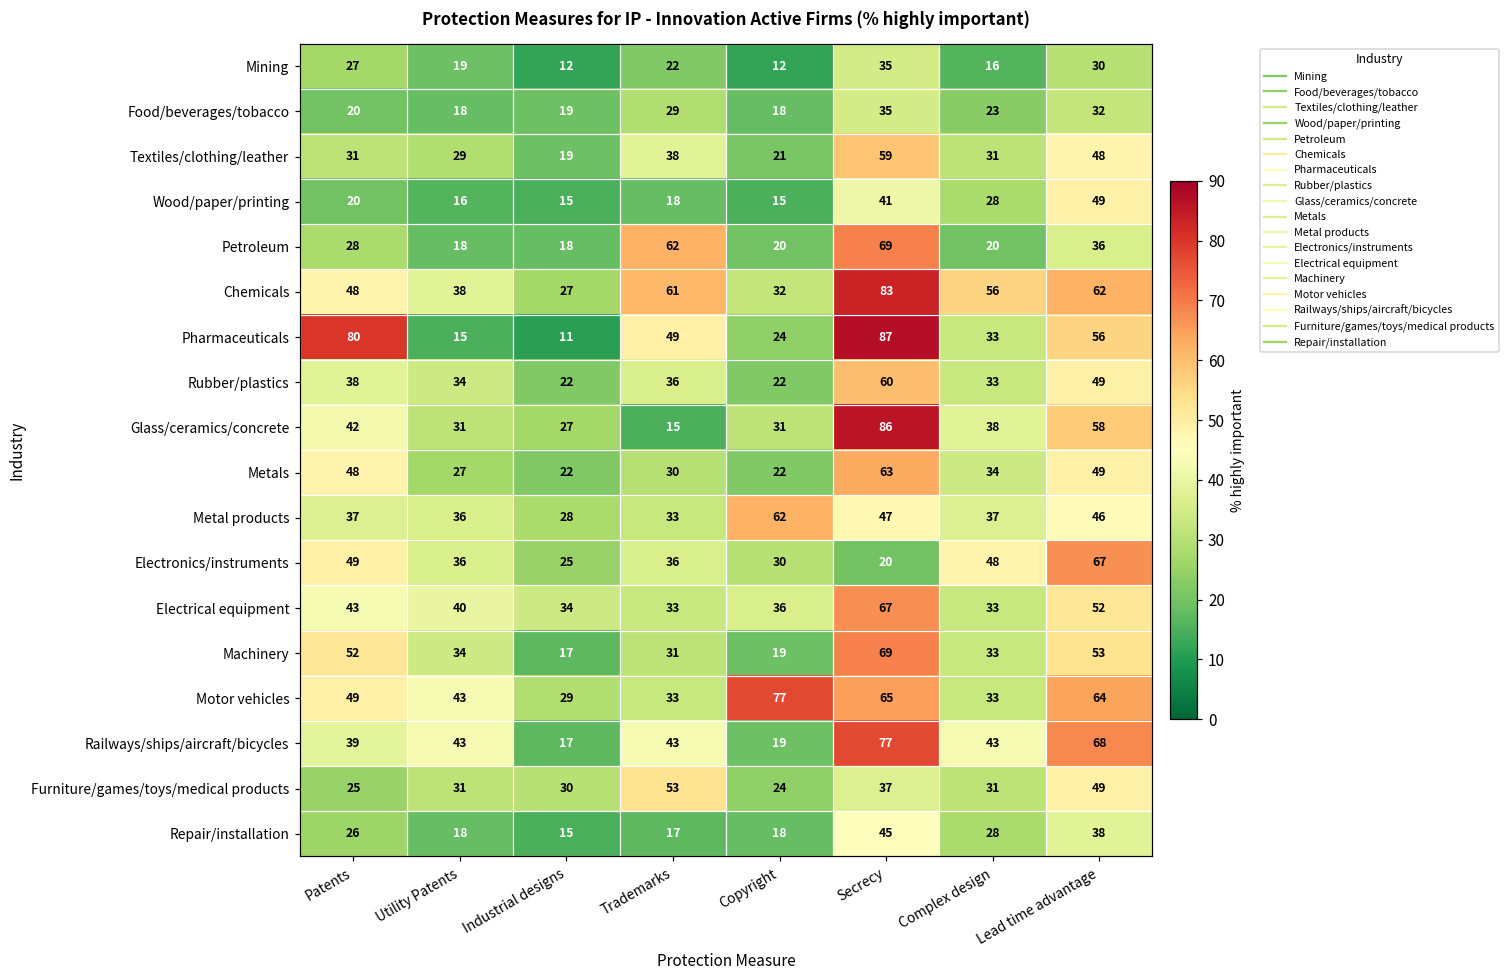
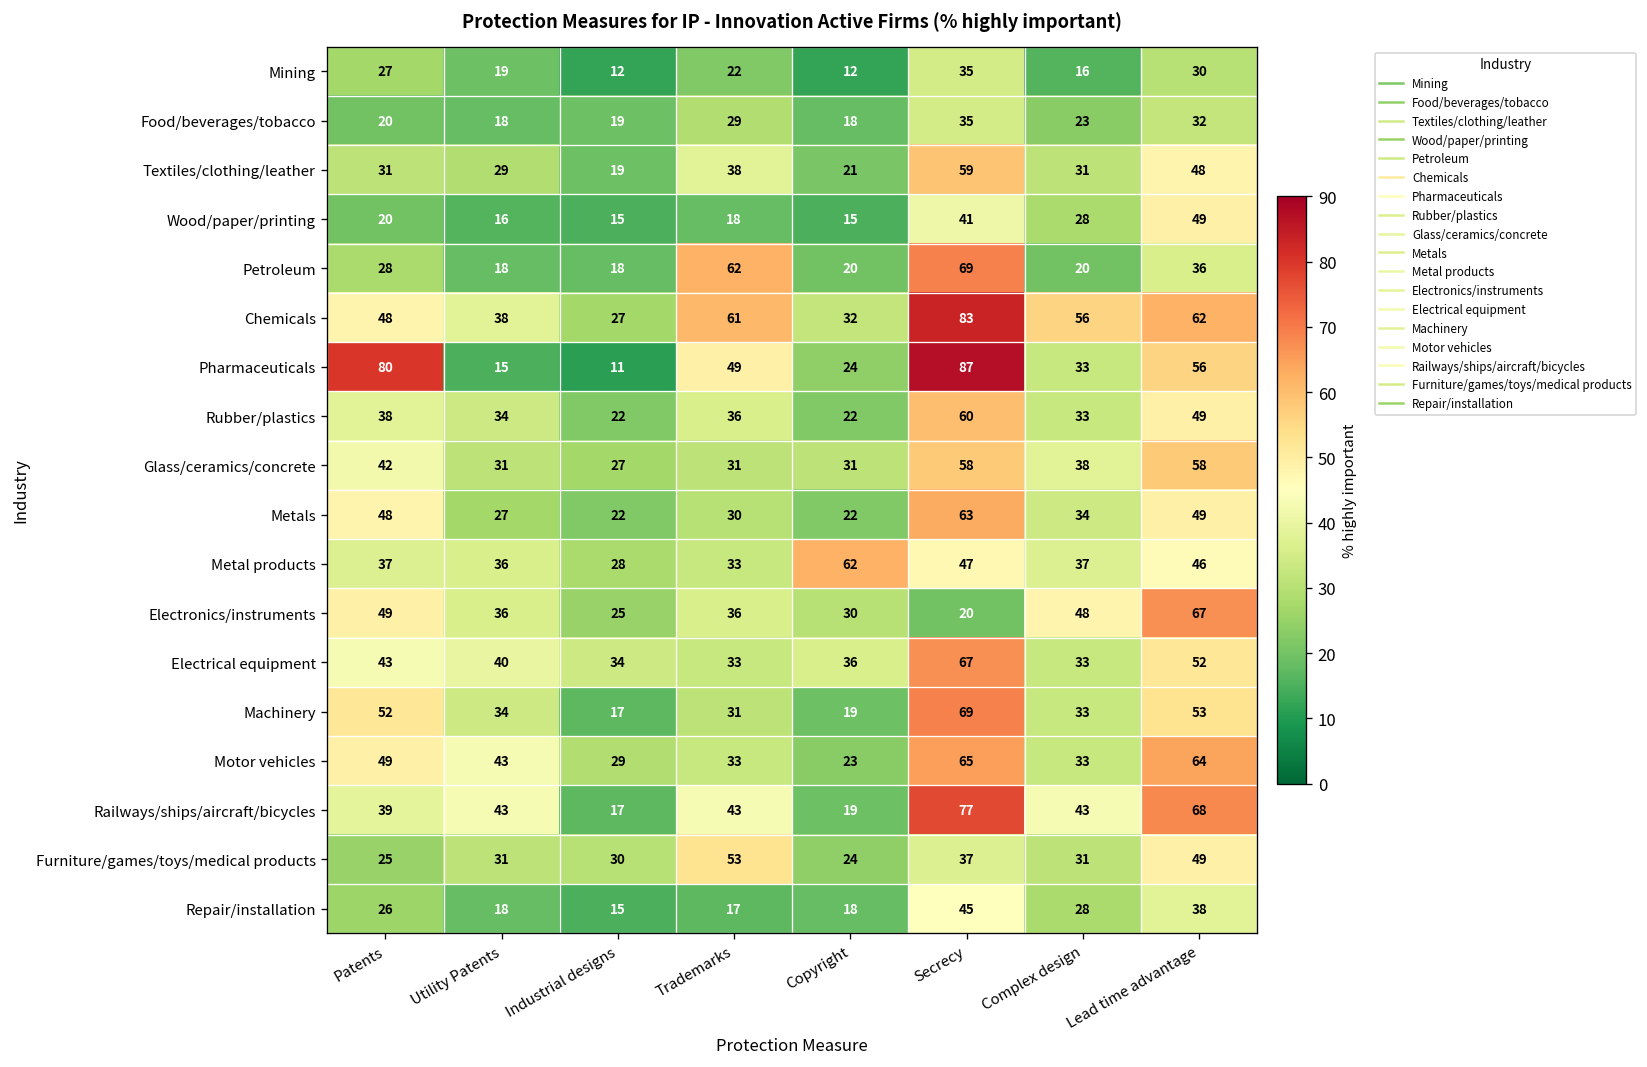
Glass/ceramics/concrete, Trademarks: 15 -> 31
Glass/ceramics/concrete, Secrecy: 86 -> 58
Motor vehicles, Copyright: 77 -> 23
